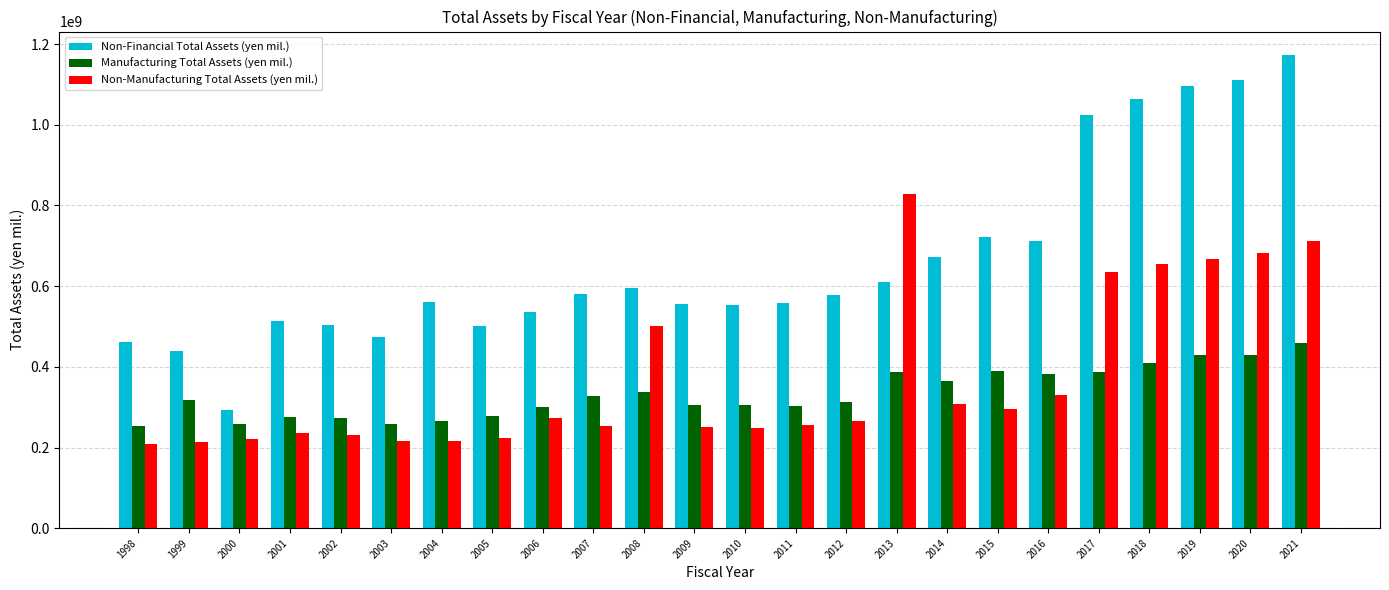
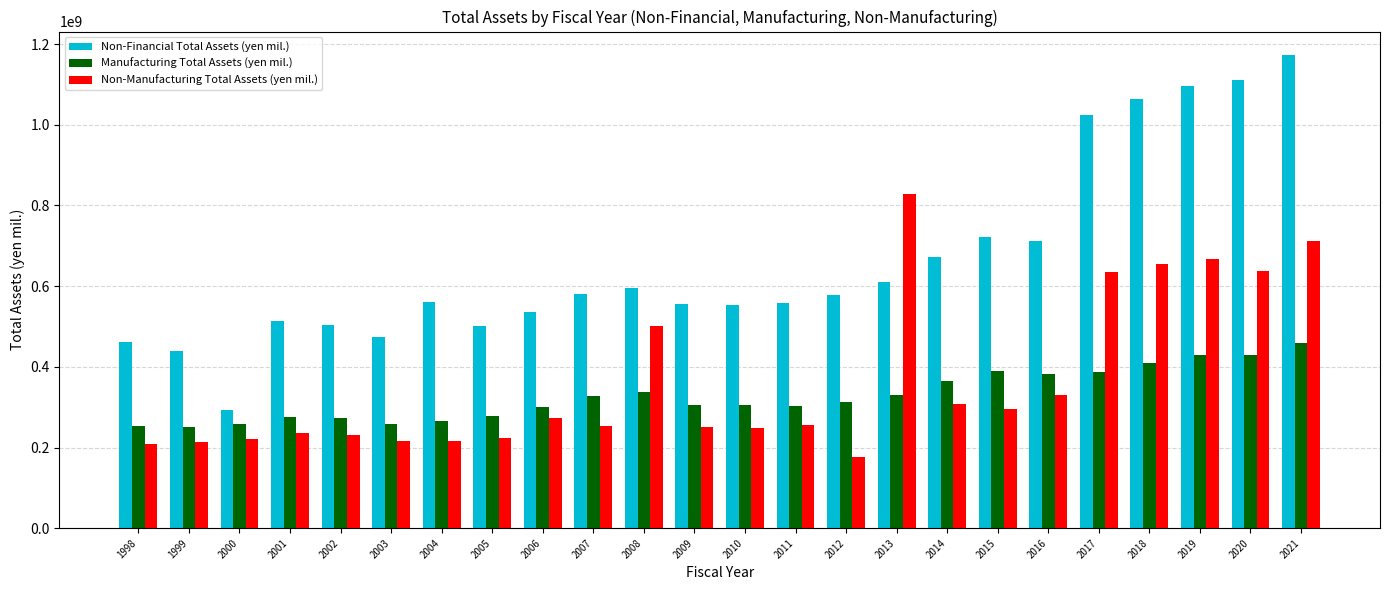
Manufacturing Total Assets (yen mil.), 1999: 320000000 -> 250000000
Non-Manufacturing Total Assets (yen mil.), 2012: 270000000 -> 180000000
Manufacturing Total Assets (yen mil.), 2013: 390000000 -> 330000000
Non-Manufacturing Total Assets (yen mil.), 2020: 680000000 -> 640000000
